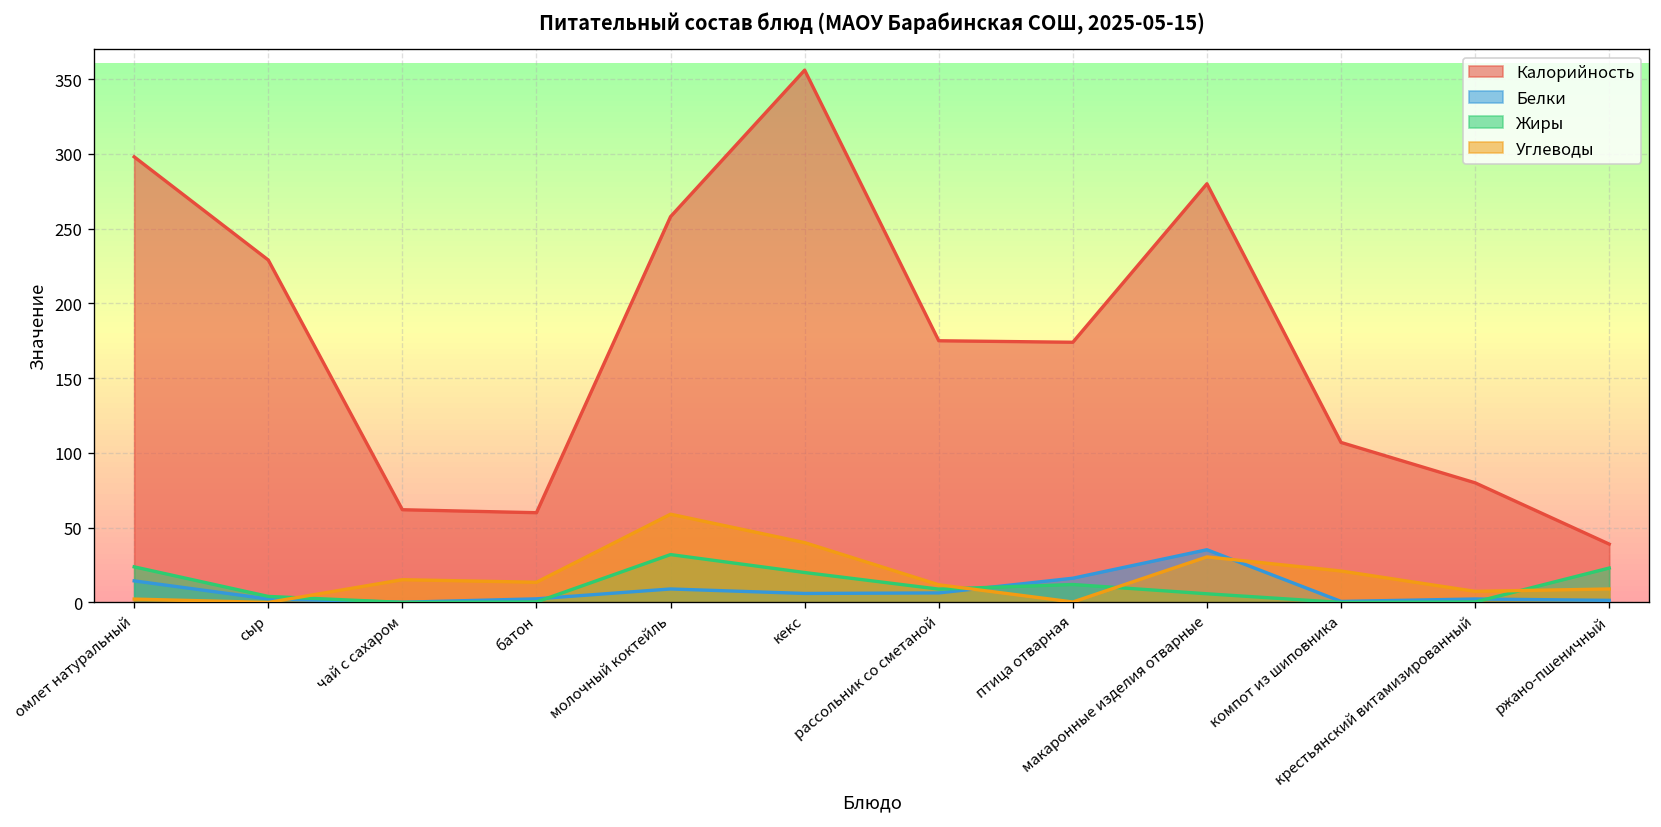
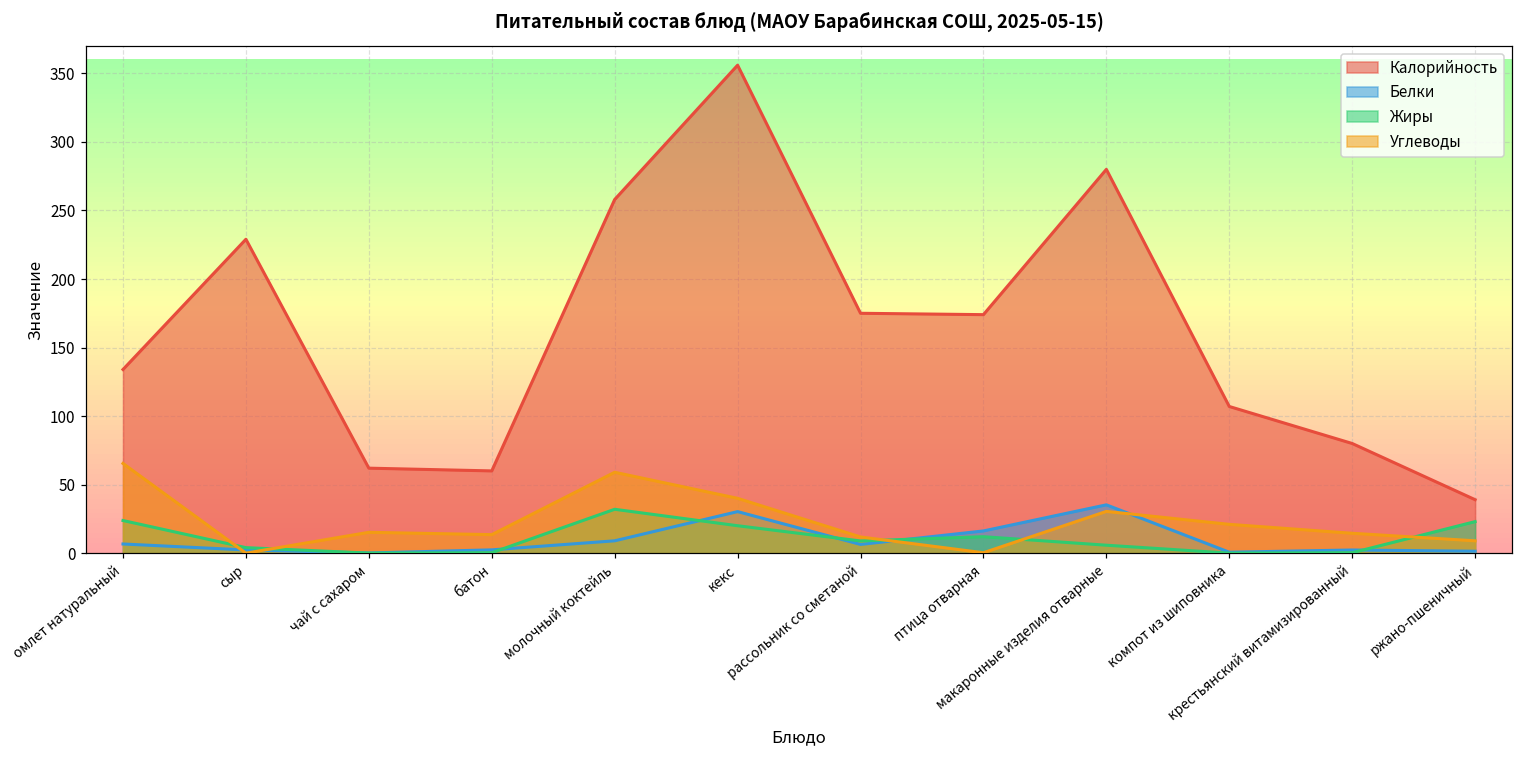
Калорийность, омлет натуральный: 298 -> 134
Белки, омлет натуральный: 14 -> 7
Углеводы, омлет натуральный: 2 -> 65
Белки, кекс: 6 -> 30
Углеводы, крестьянский витамизированный: 7 -> 15
